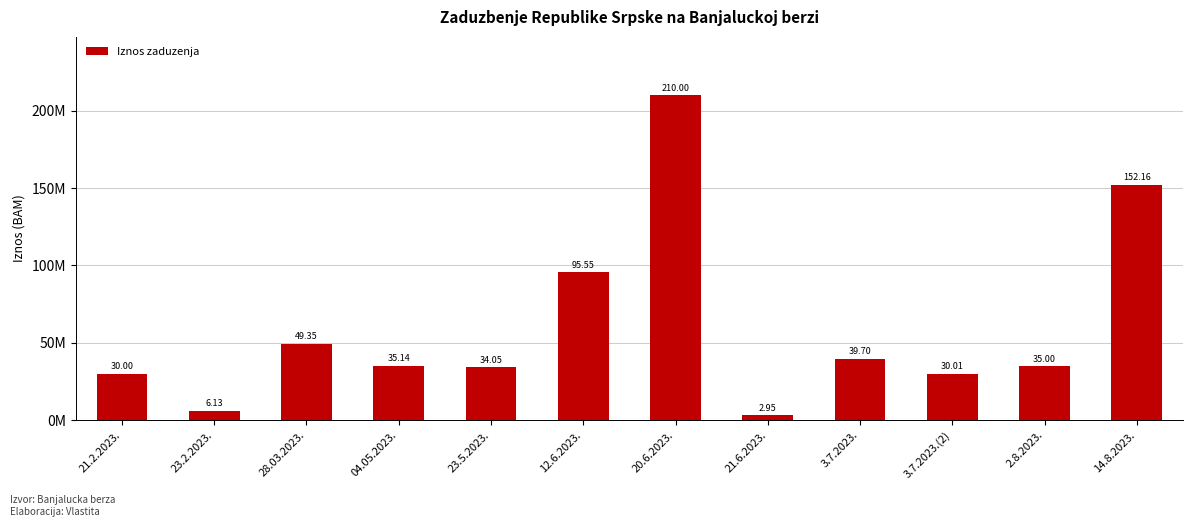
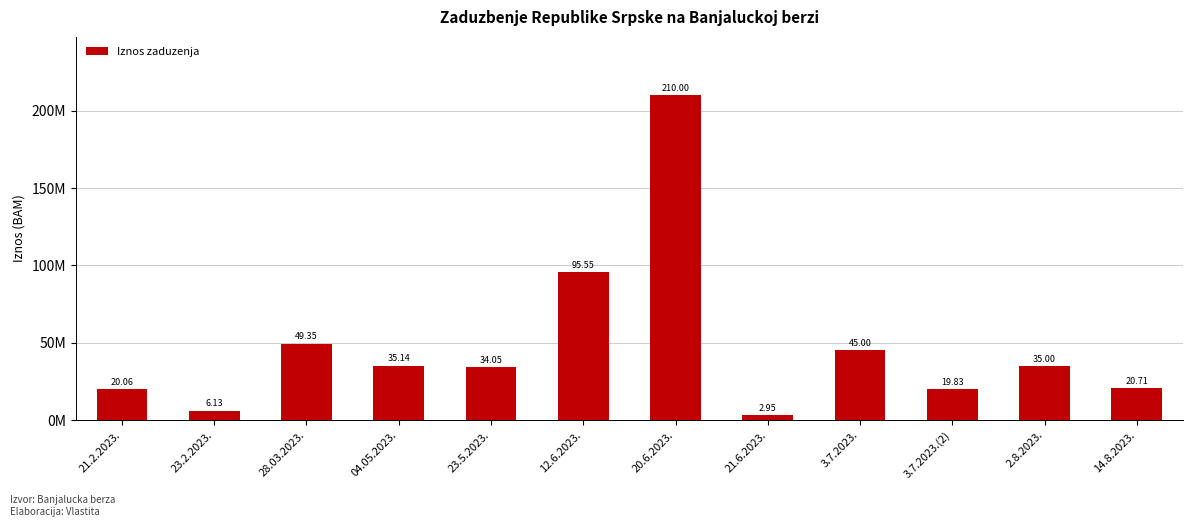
21.2.2023.: 30.00 -> 20.06
3.7.2023.: 39.70 -> 45.00
3.7.2023.(2): 30.01 -> 19.83
14.8.2023.: 152.16 -> 20.71
